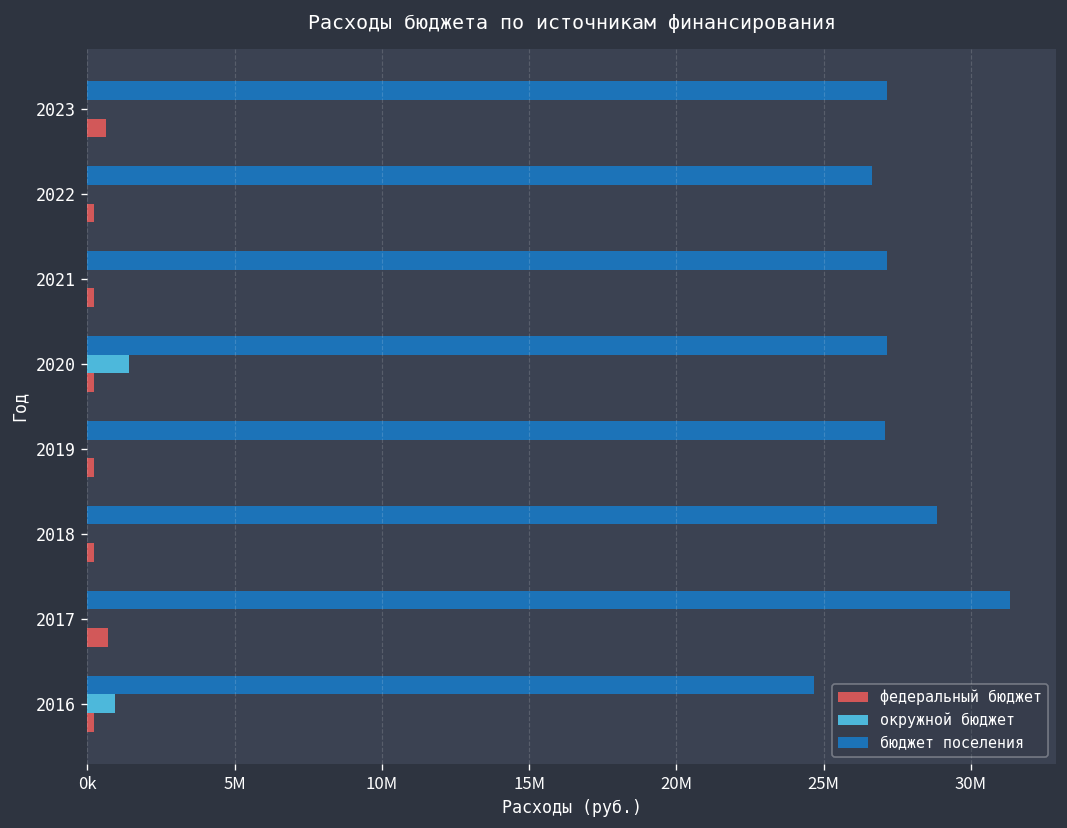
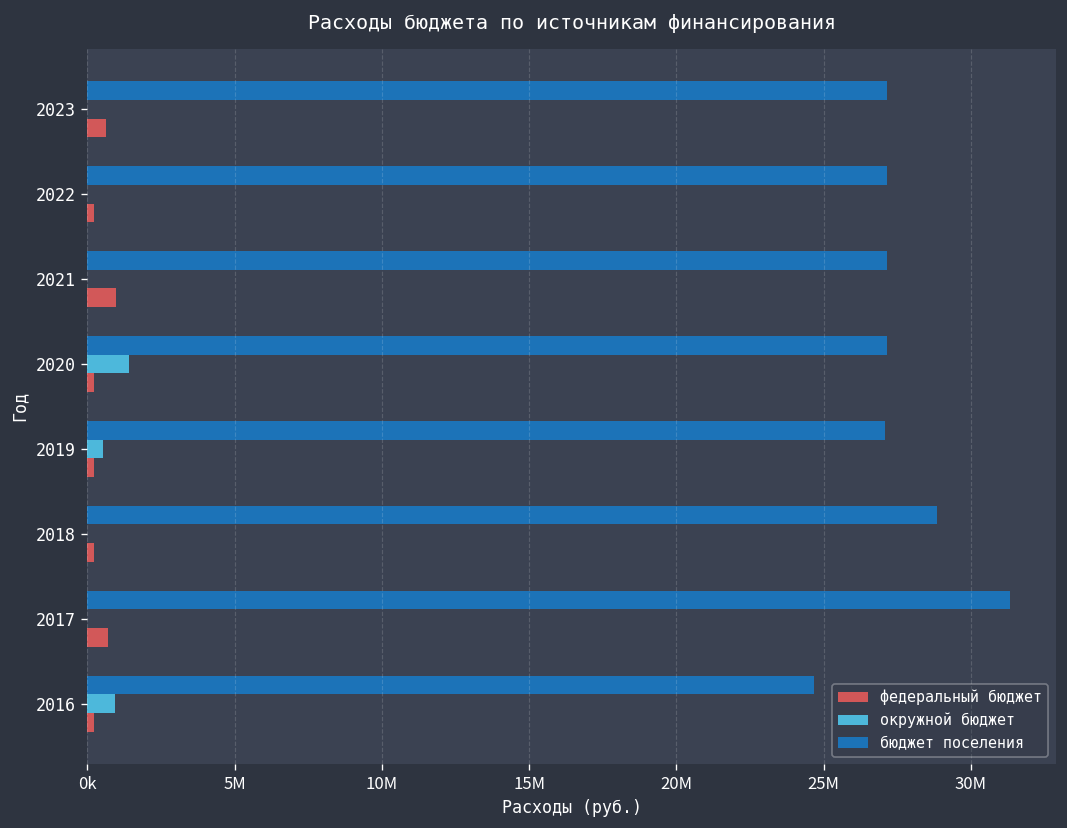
бюджет поселения, 2022: 26600000 -> 27100000
федеральный бюджет, 2021: 200000 -> 1000000
окружной бюджет, 2019: 0 -> 500000
